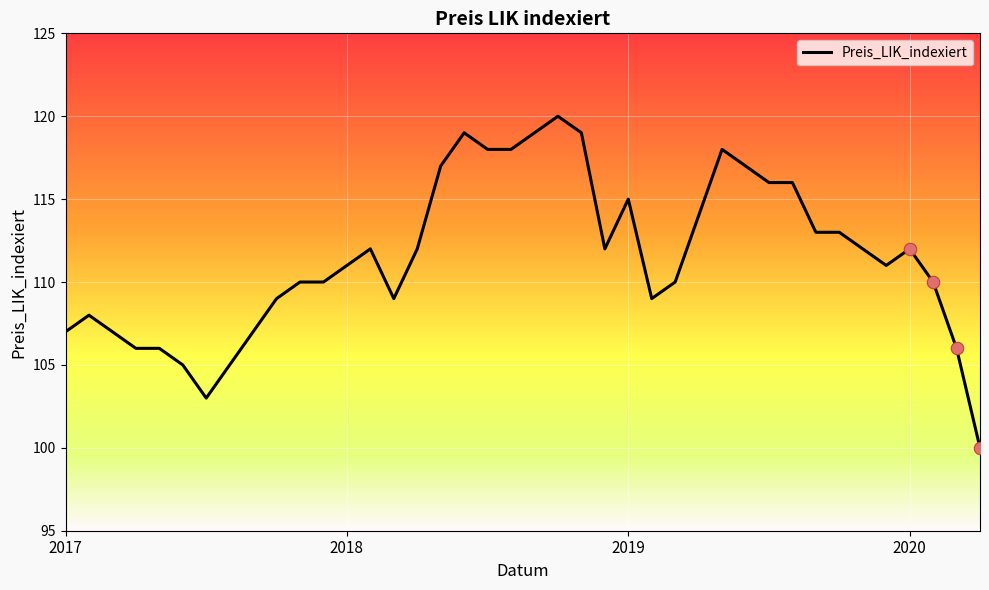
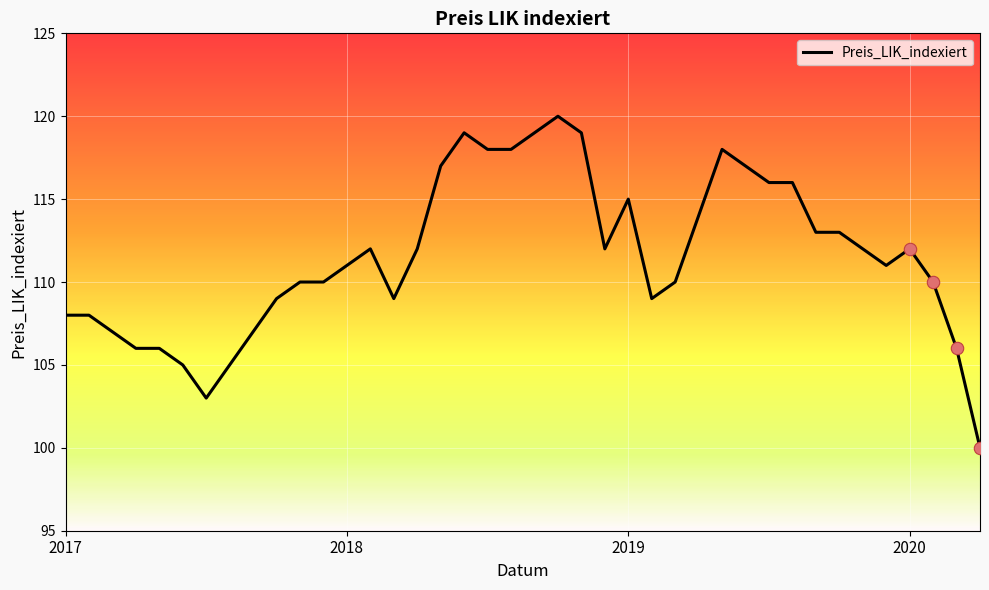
Preis_LIK_indexiert, 2017: 107 -> 108
